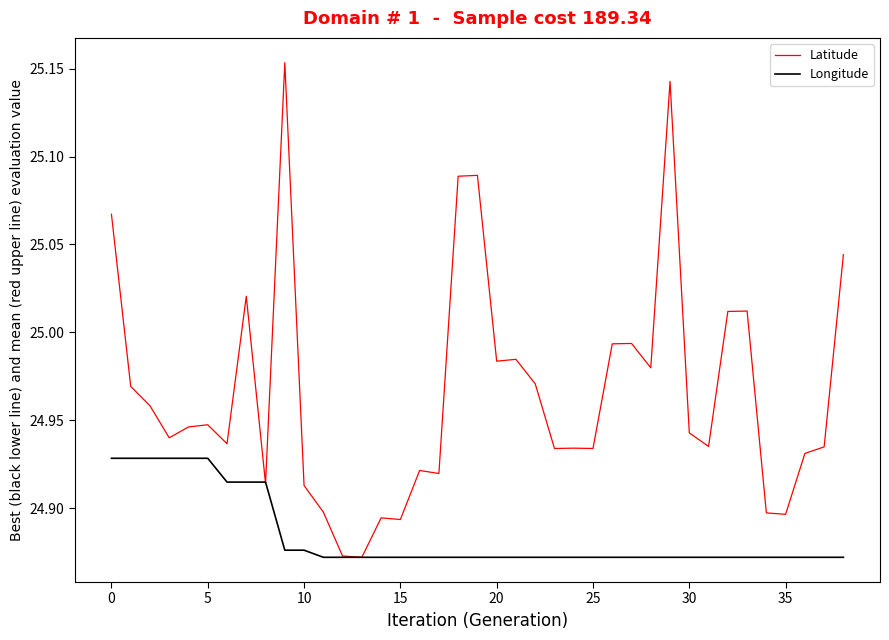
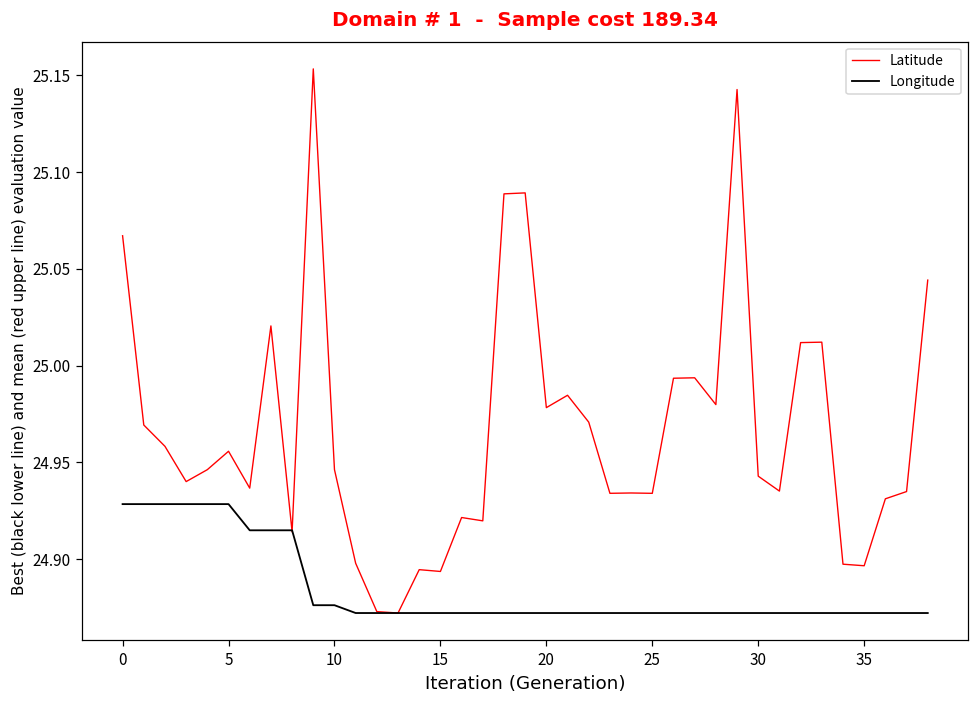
Latitude, 5: 24.948 -> 24.956
Latitude, 10: 24.913 -> 24.946
Latitude, 20: 24.984 -> 24.978
